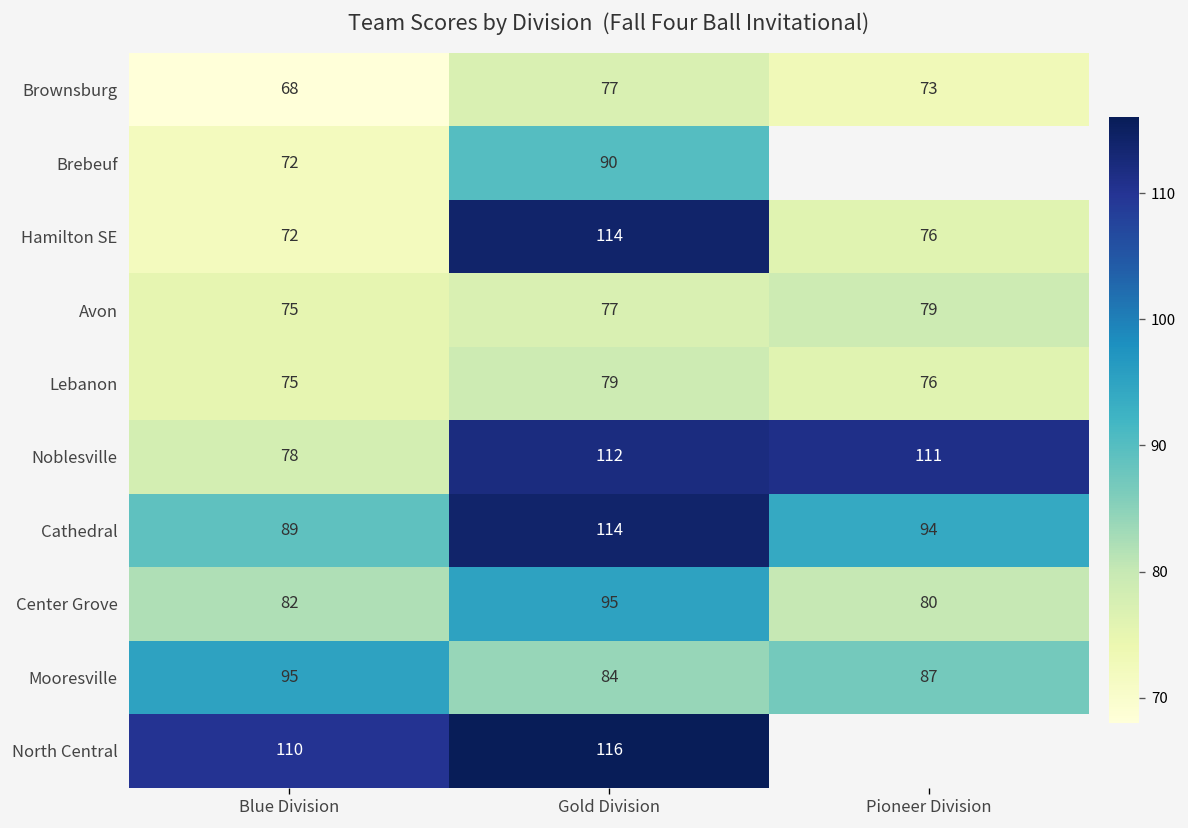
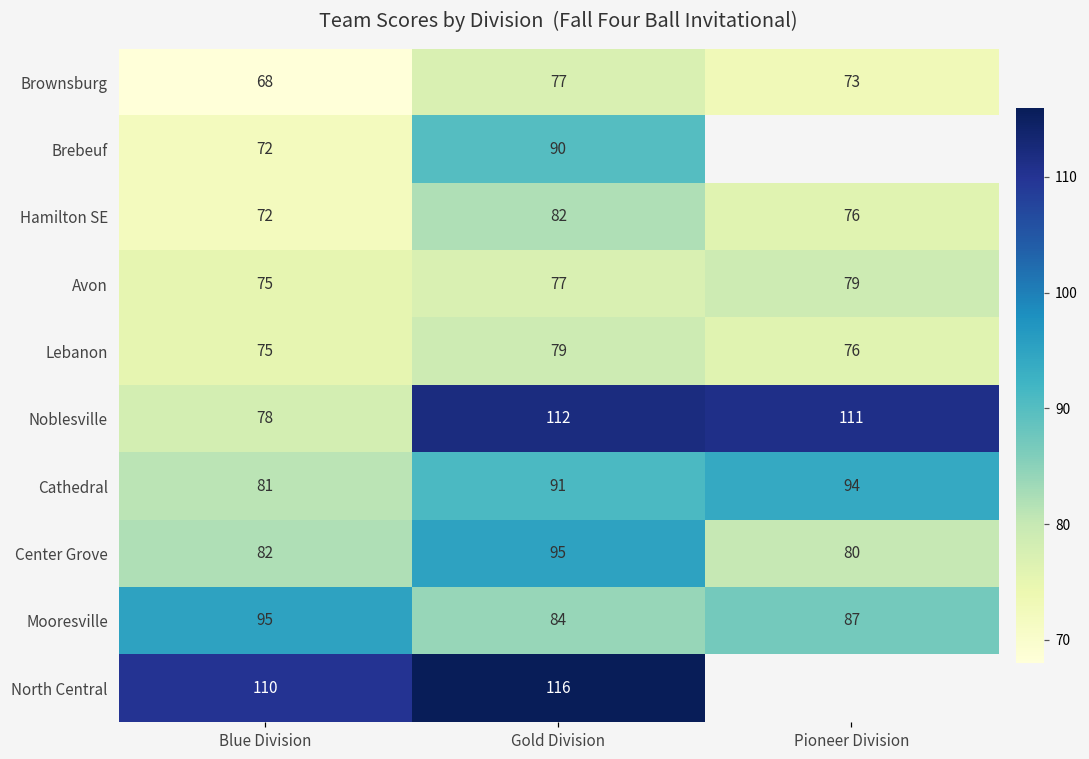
Hamilton SE, Gold Division: 114 -> 82
Cathedral, Blue Division: 89 -> 81
Cathedral, Gold Division: 114 -> 91
